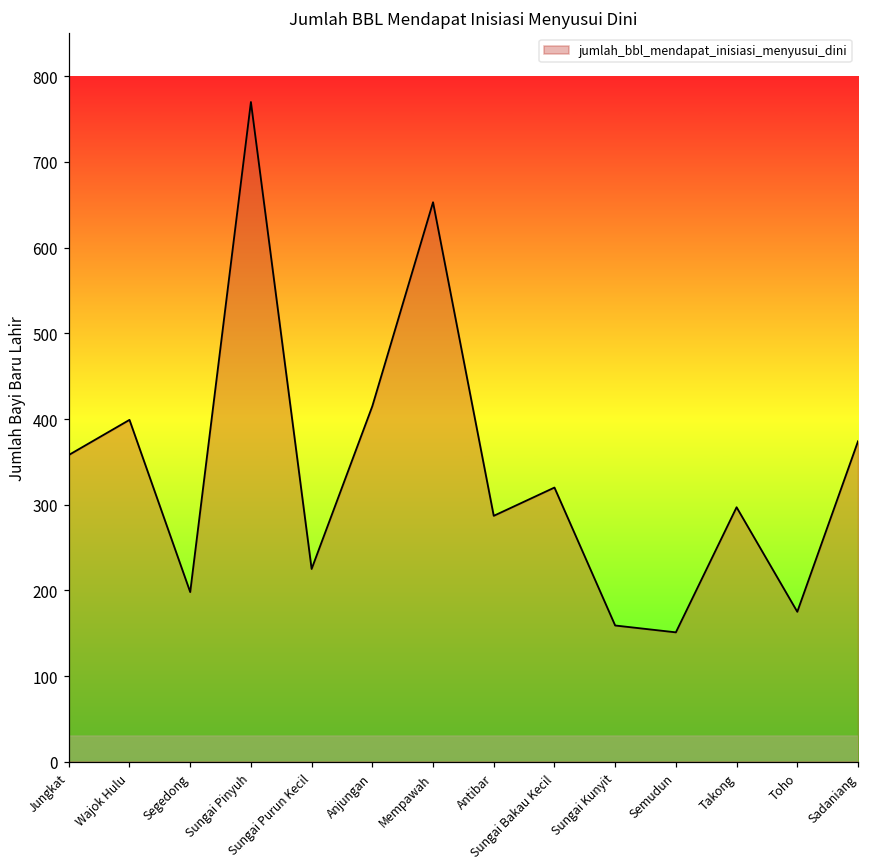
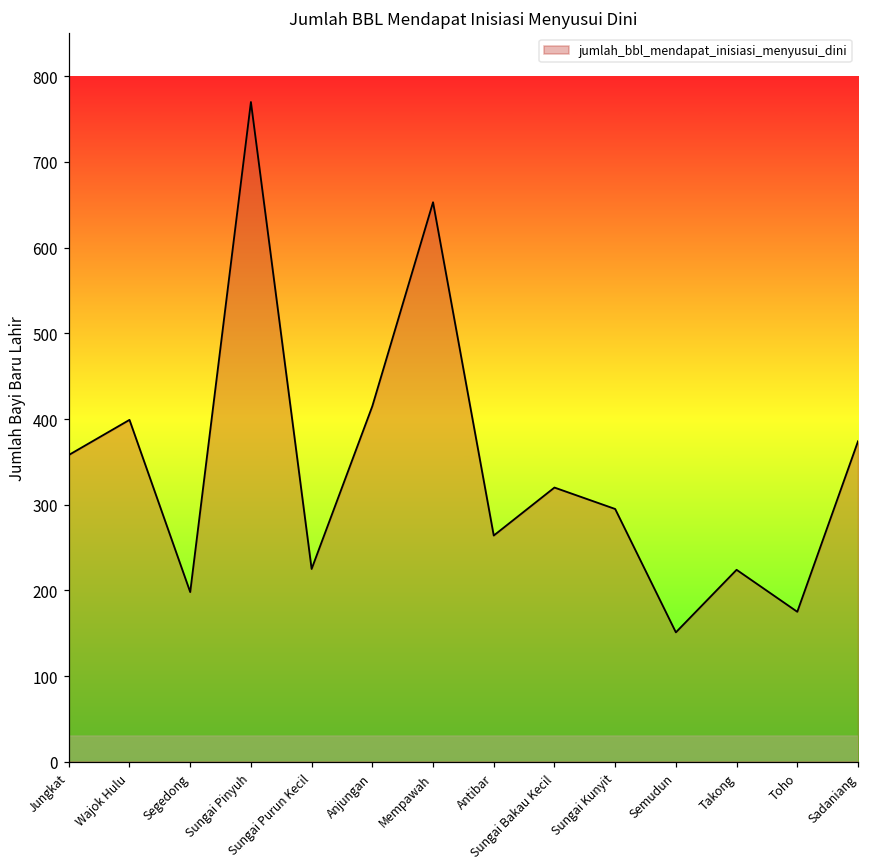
Antibar: 290 -> 260
Sungai Kunyit: 160 -> 300
Takong: 300 -> 220
